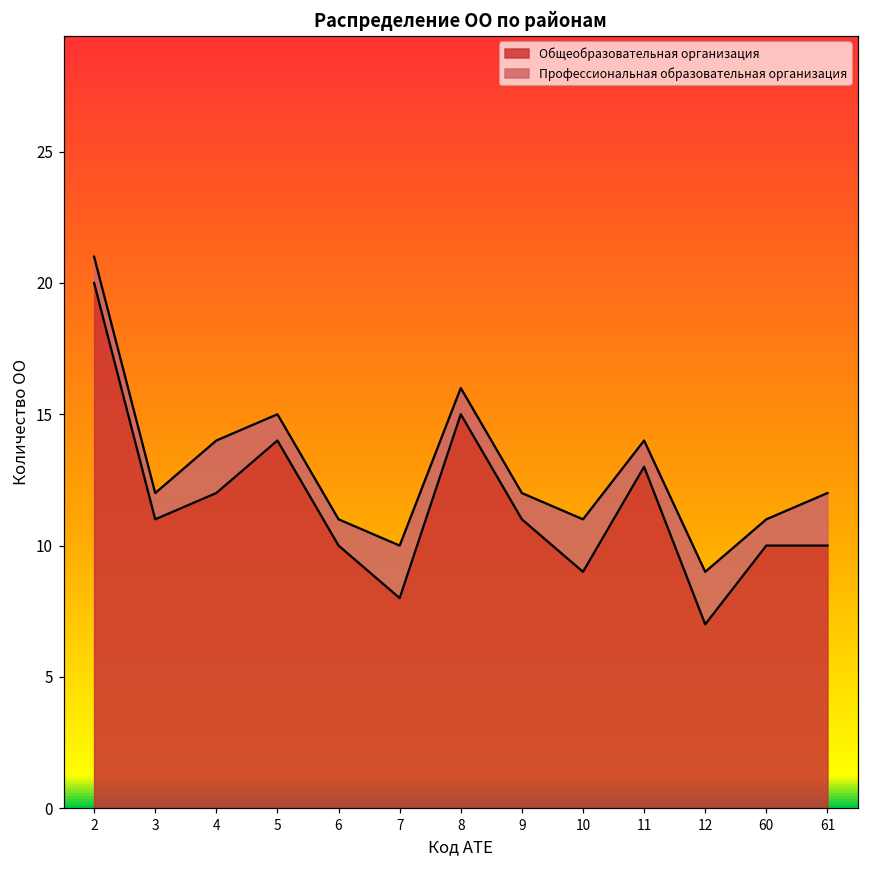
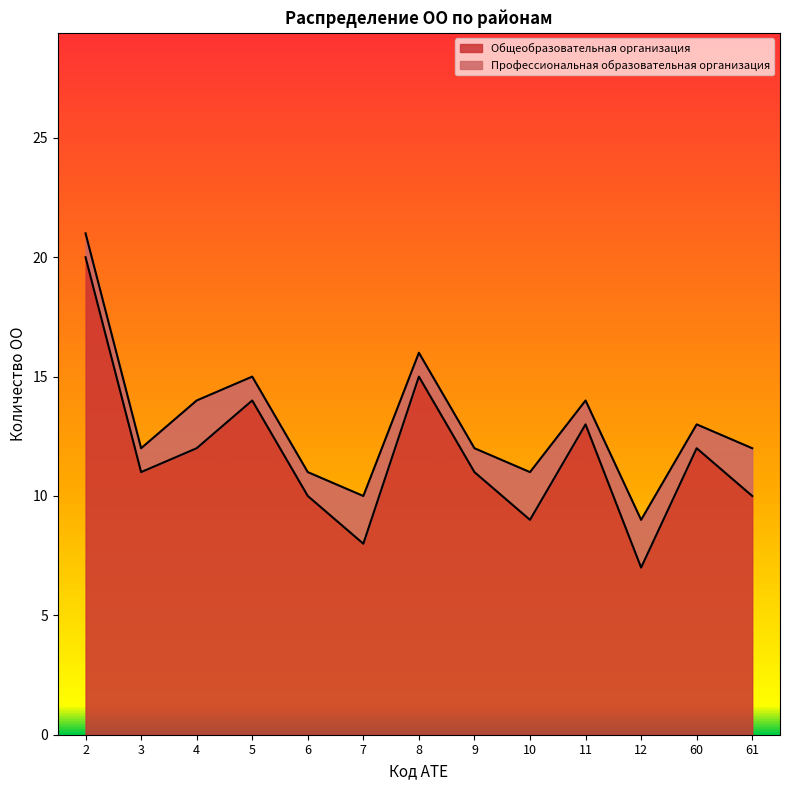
Общеобразовательная организация, 60: 10 -> 12
